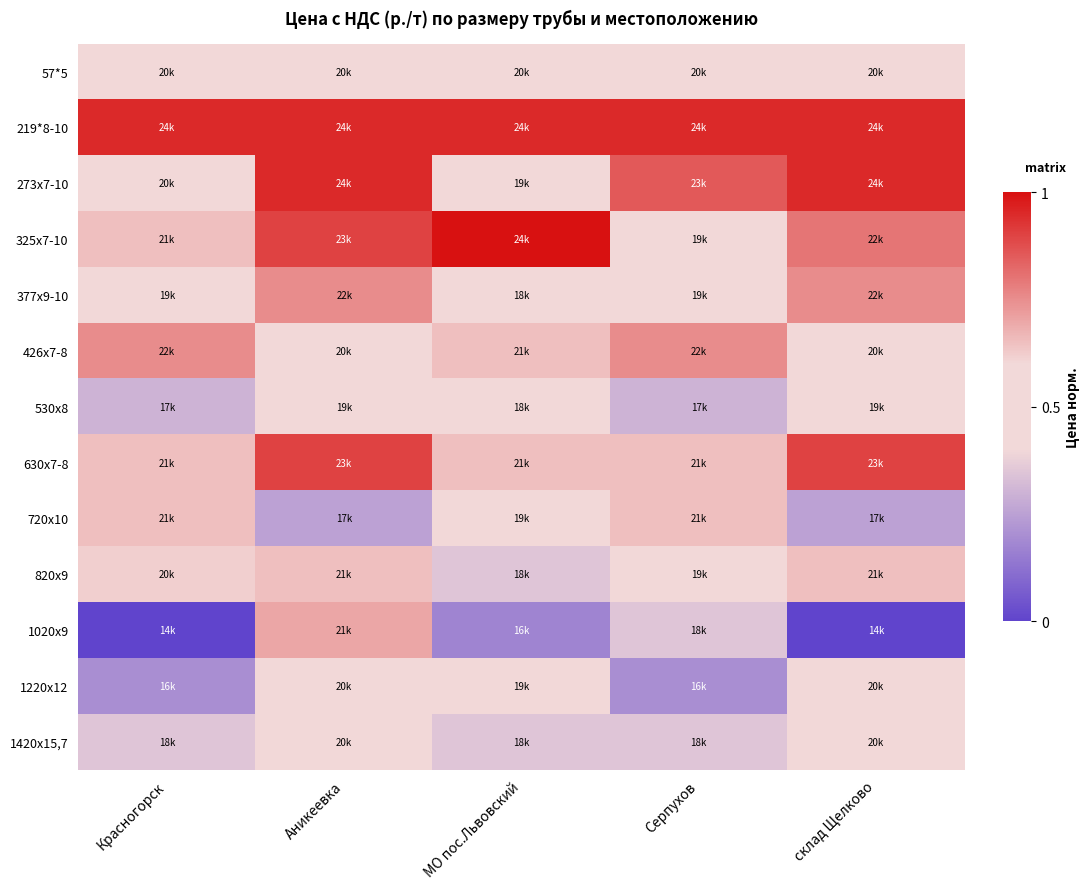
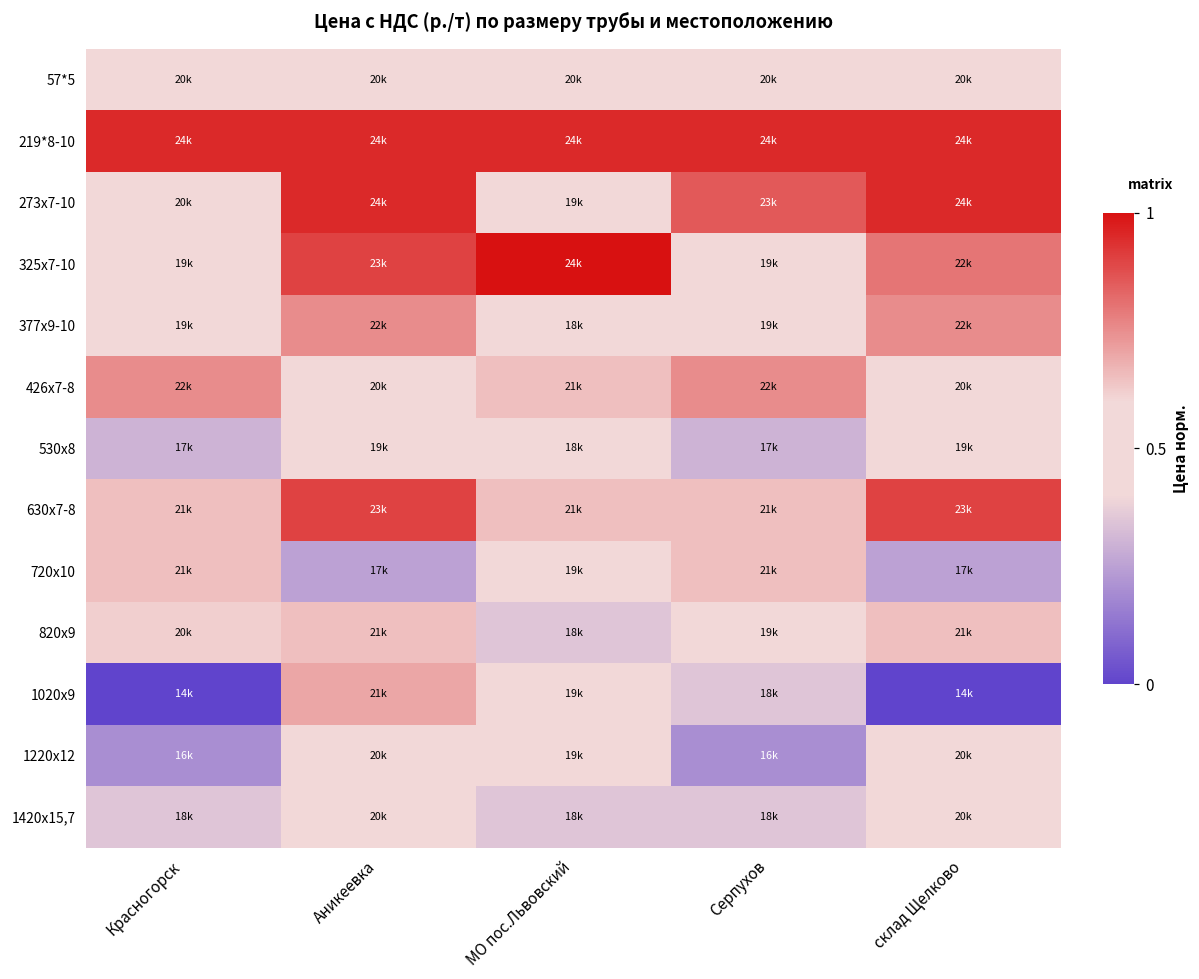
325х7-10, Красногорск: 21k -> 19k
1020х9, МО пос.Львовский: 16k -> 19k
